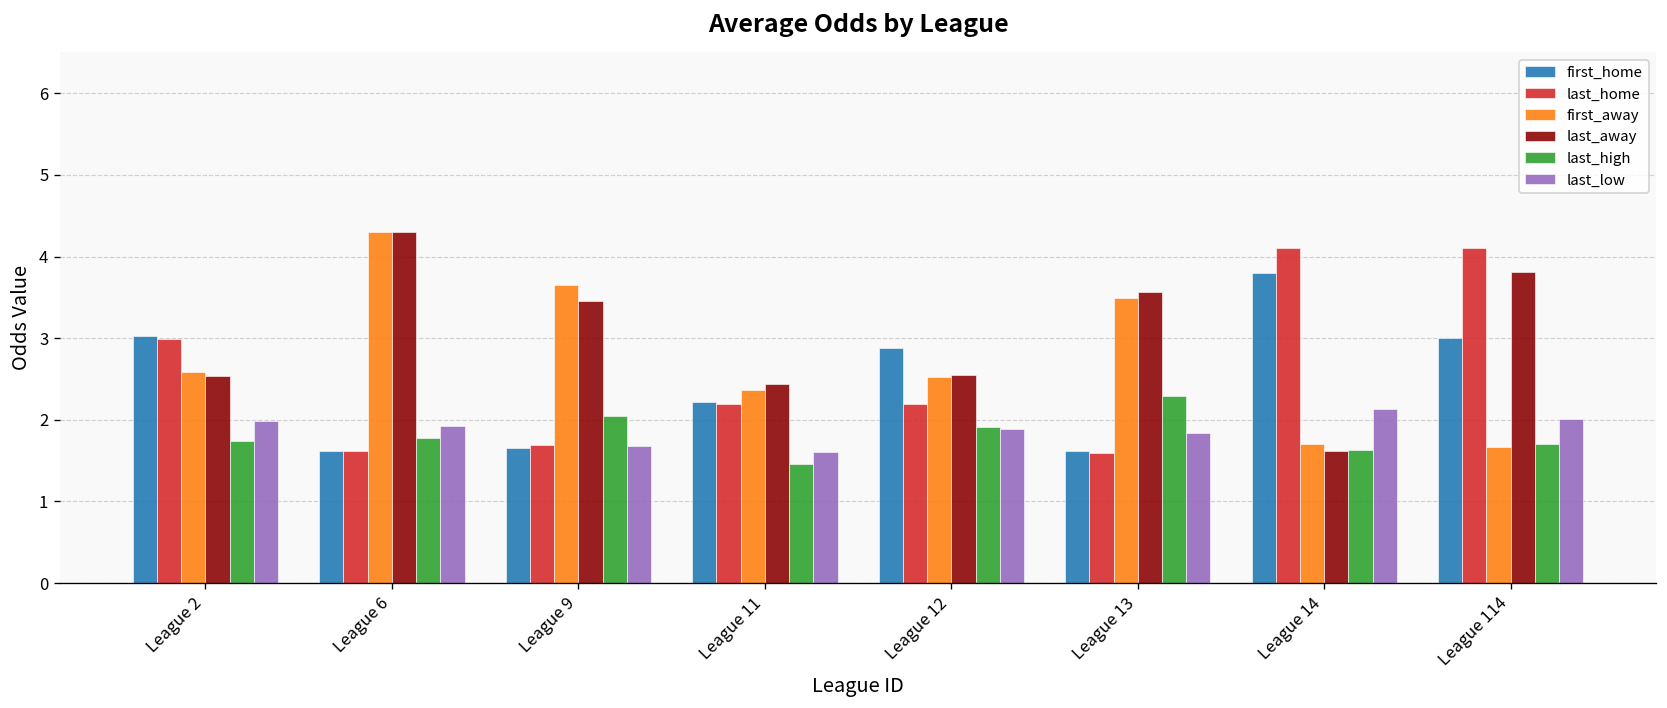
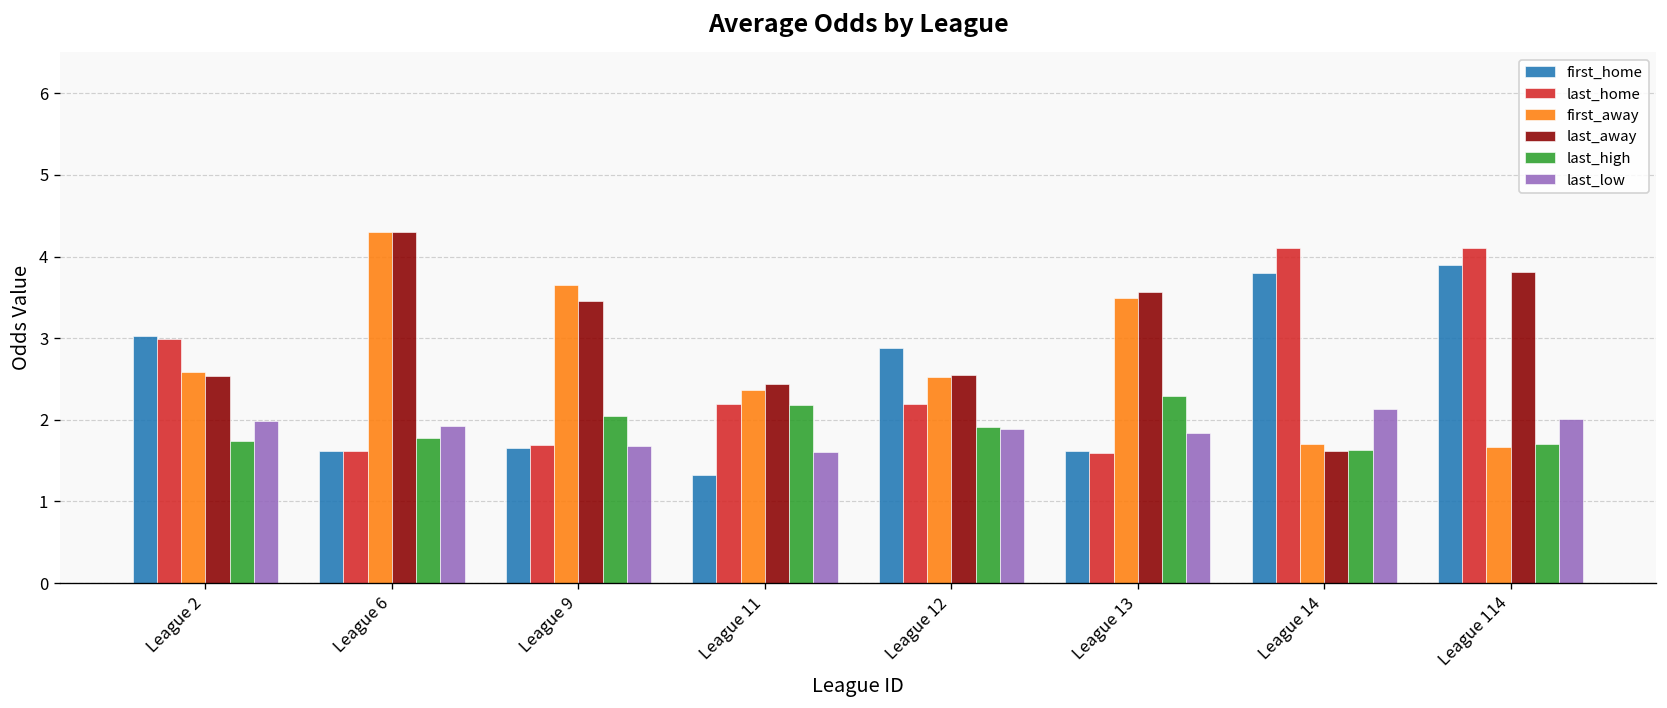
first_home, League 11: 2.2 -> 1.3
last_high, League 11: 1.5 -> 2.2
first_home, League 114: 3.0 -> 3.9
